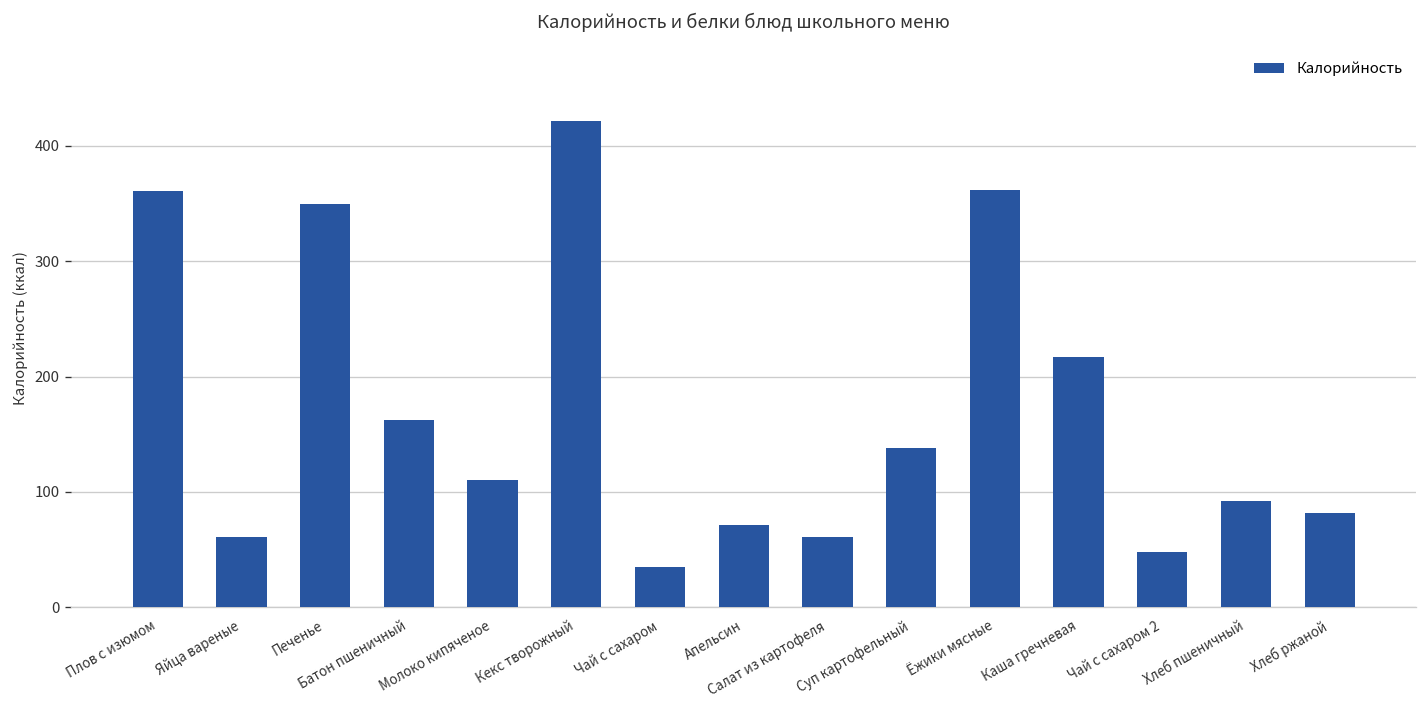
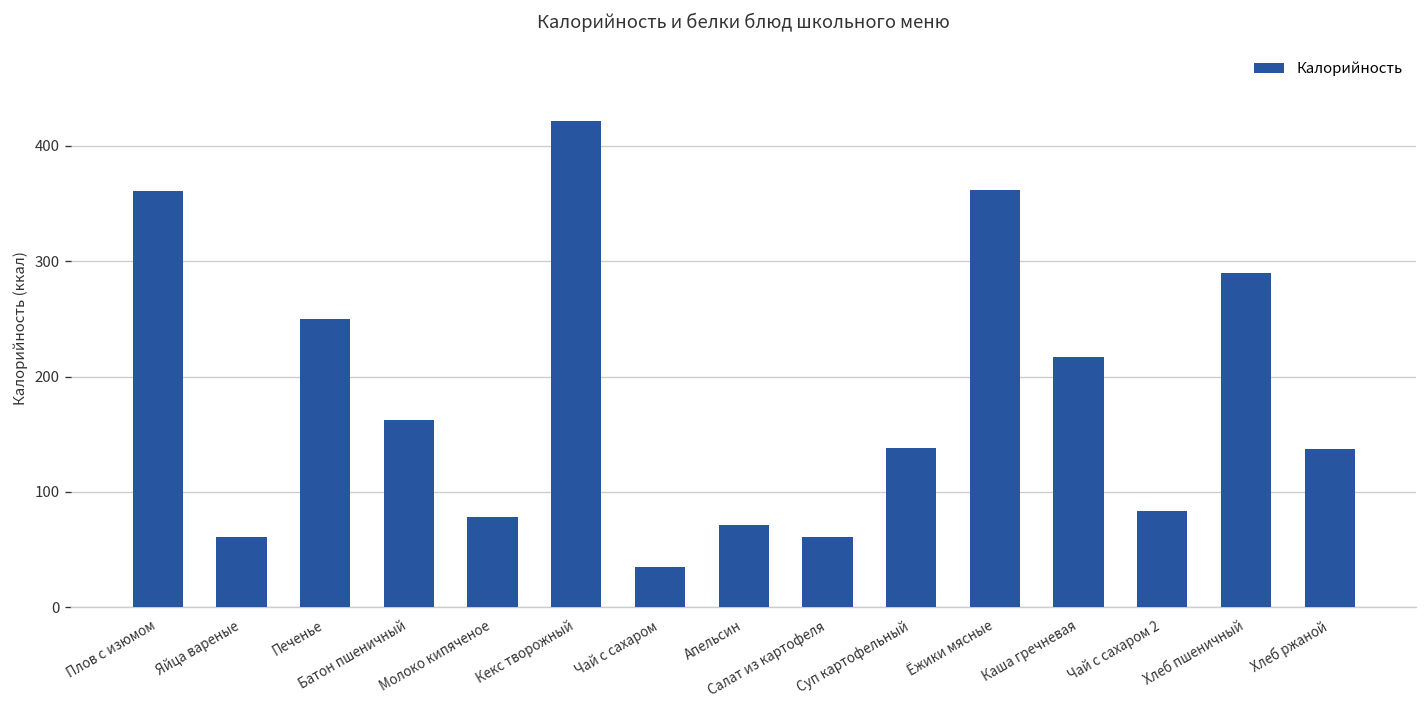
Печенье: 350 -> 250
Молоко кипяченое: 110 -> 80
Чай с сахаром 2: 50 -> 80
Хлеб пшеничный: 90 -> 290
Хлеб ржаной: 80 -> 140
